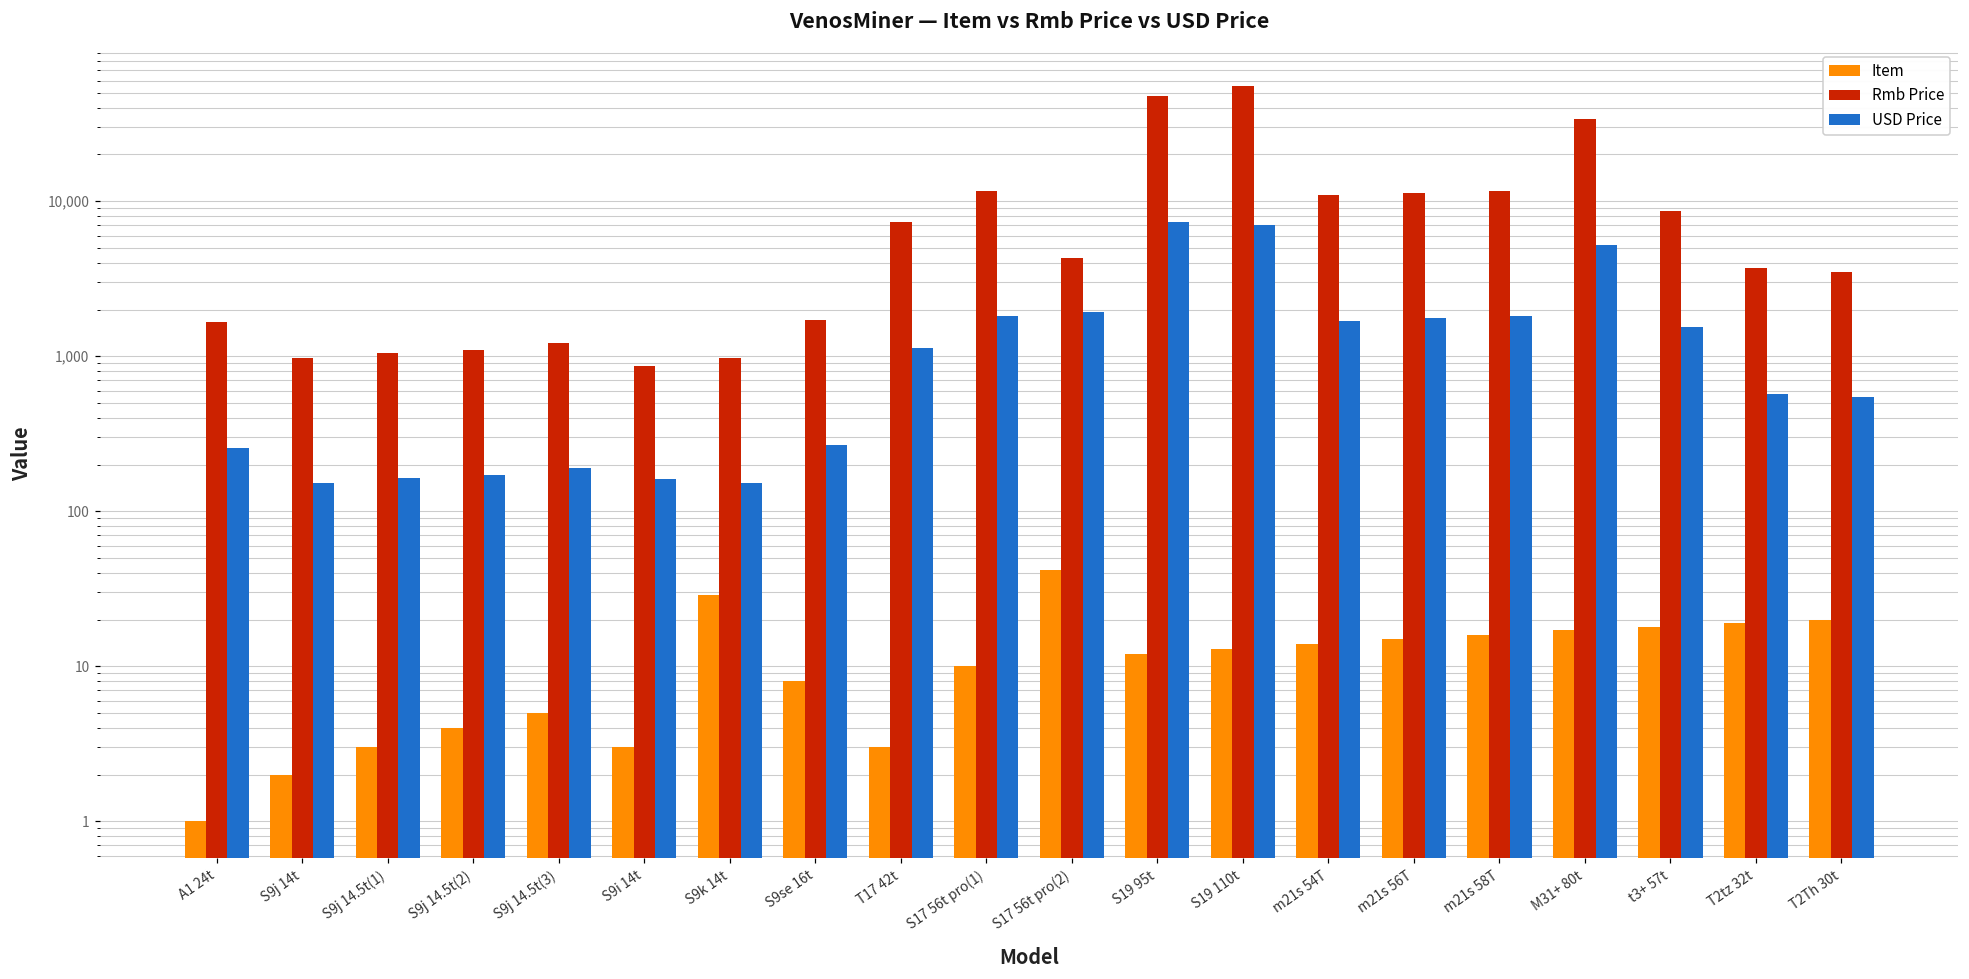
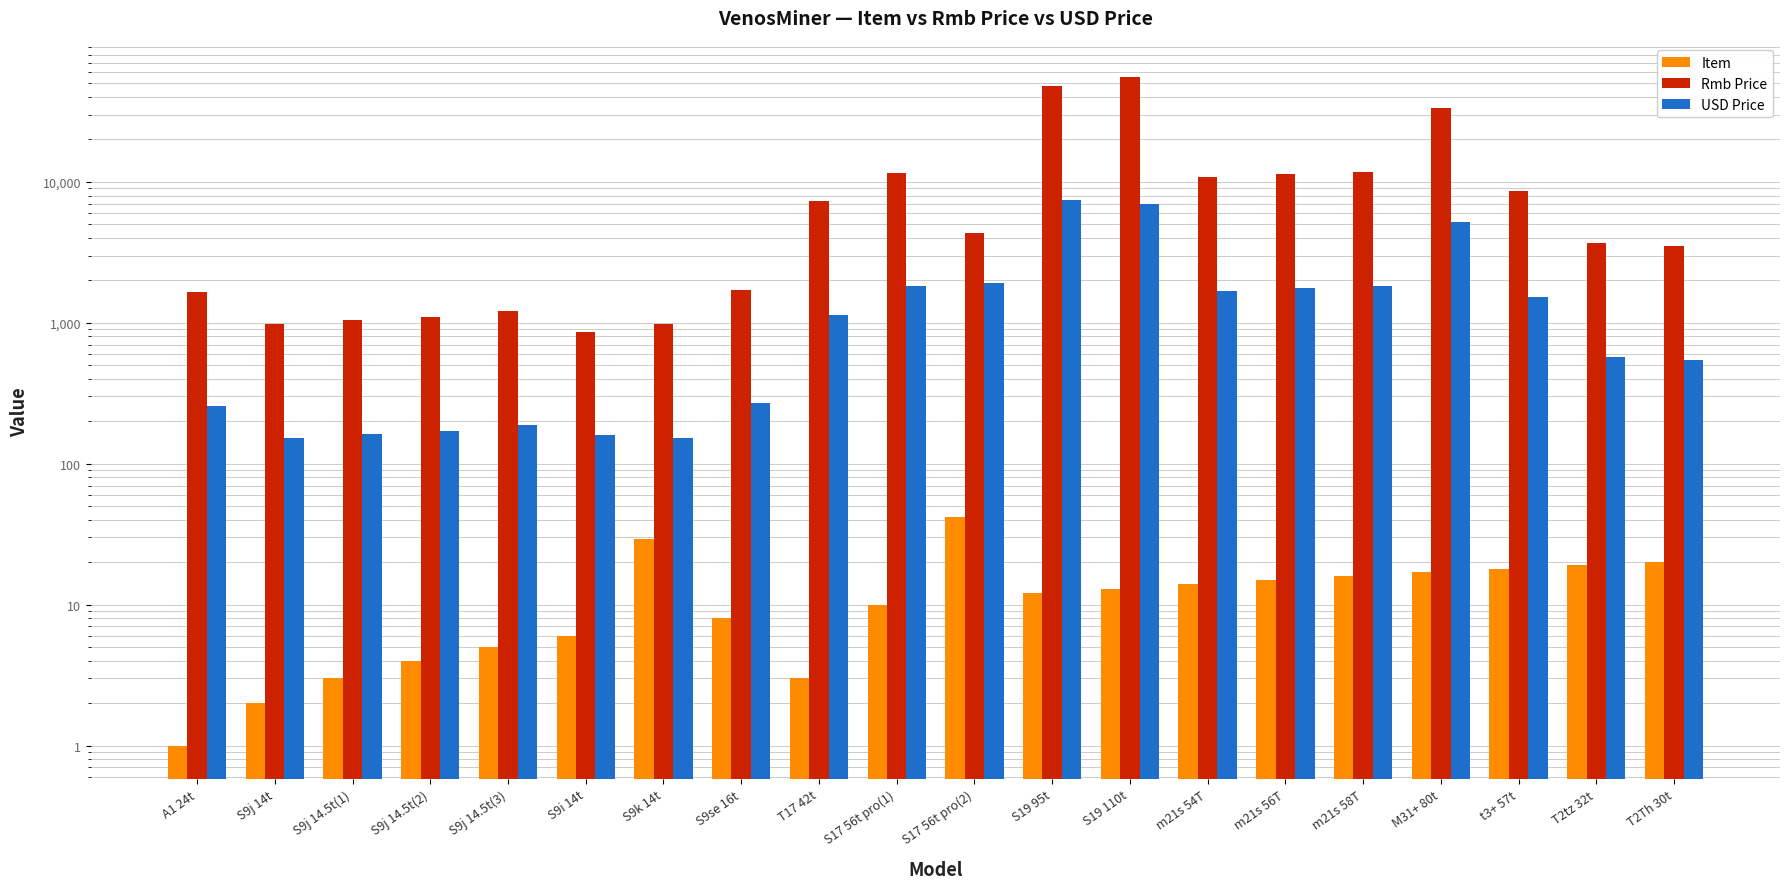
Item, S9i 14t: 3 -> 6
